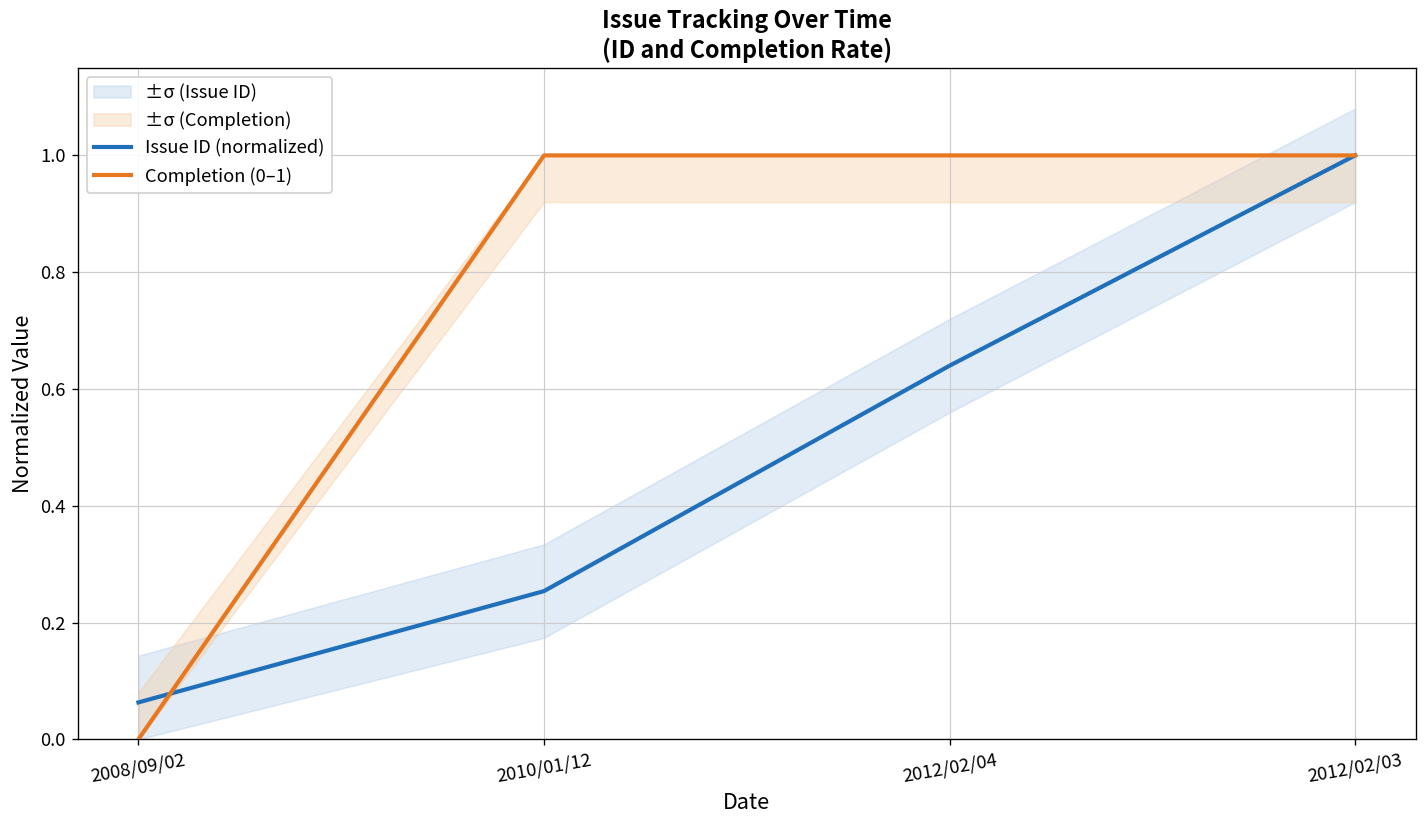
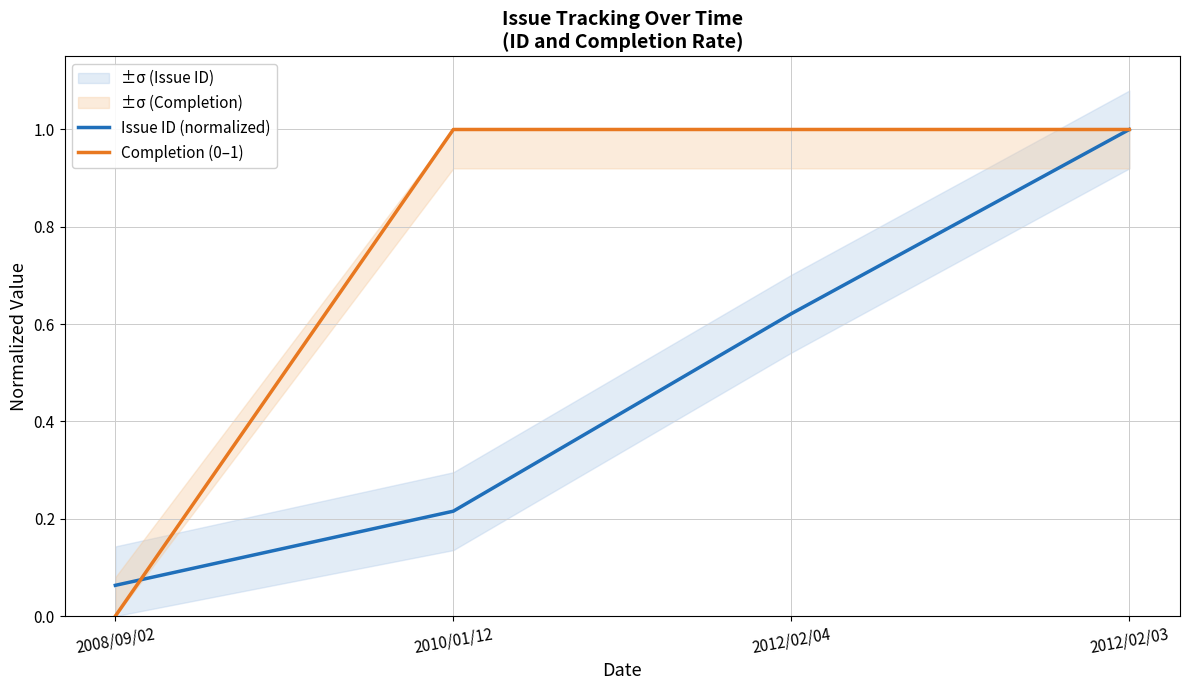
Issue ID (normalized), 2010/01/12: 0.25 -> 0.22
Issue ID (normalized), 2012/02/04: 0.64 -> 0.62
